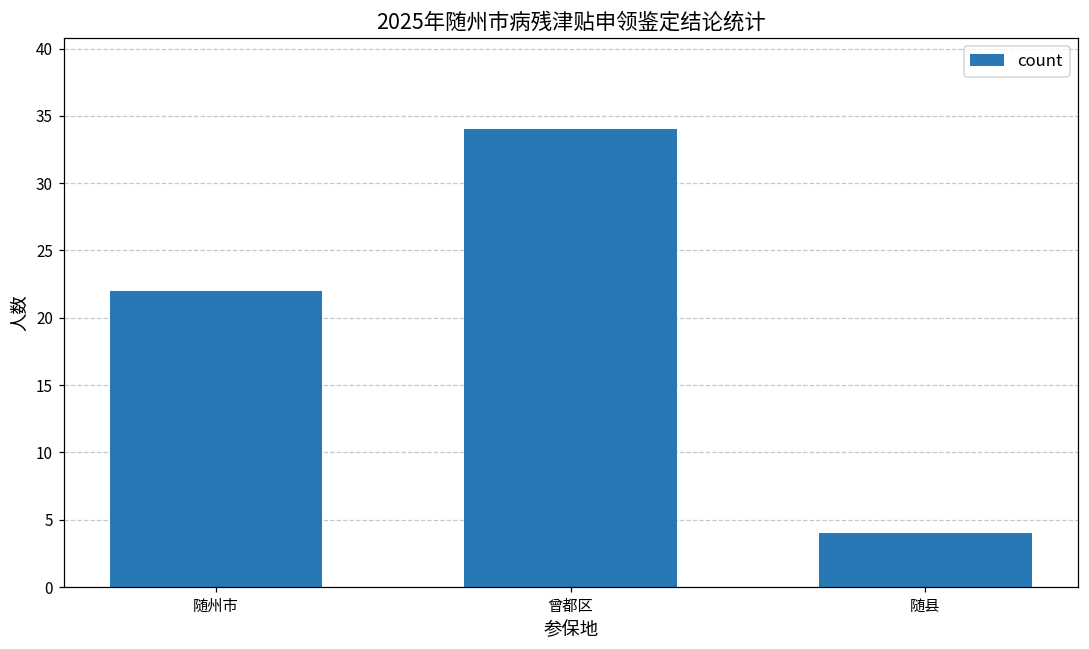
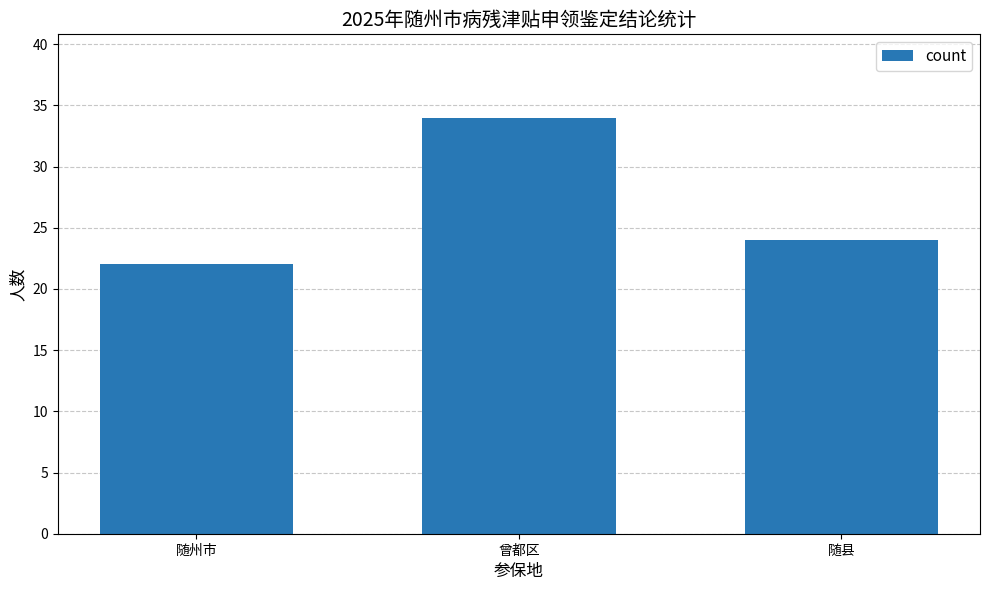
随县: 4 -> 24
